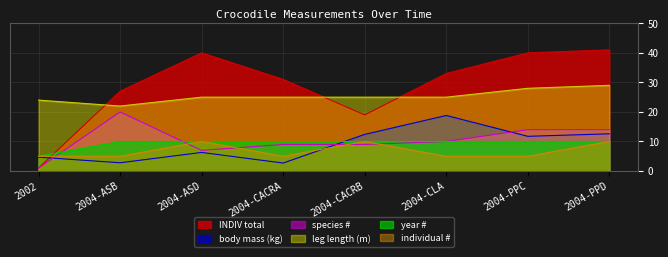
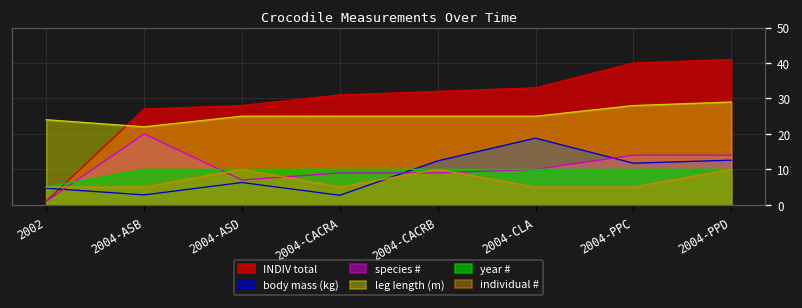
INDIV total, 2004-ASD: 40 -> 28
INDIV total, 2004-CACRB: 19 -> 32
